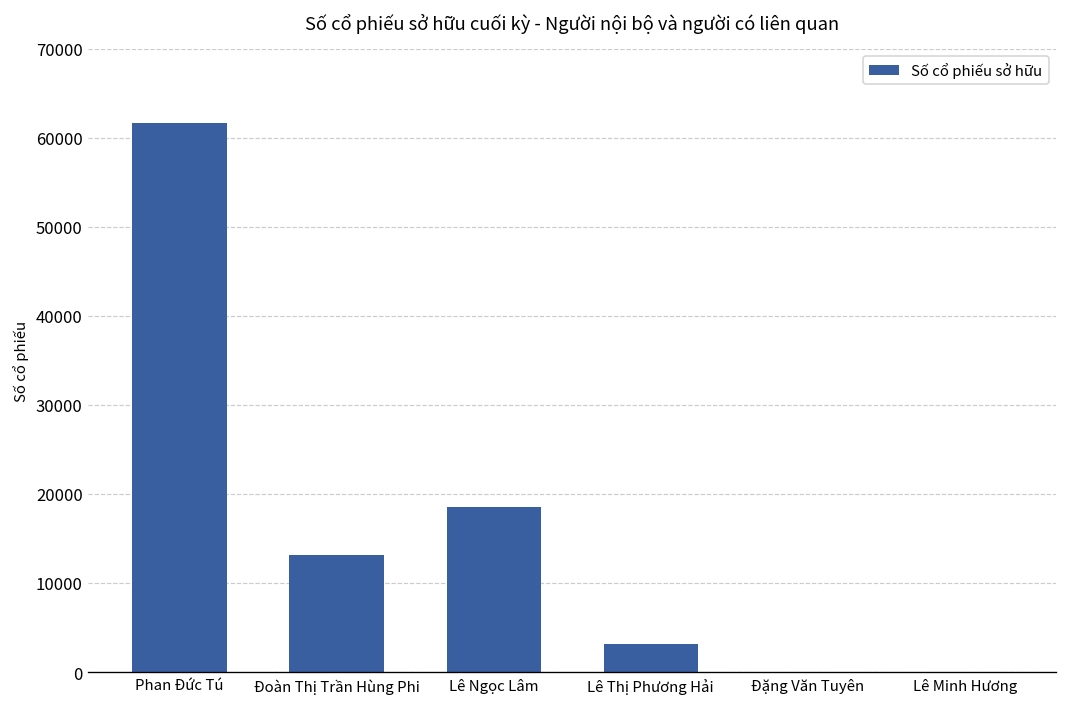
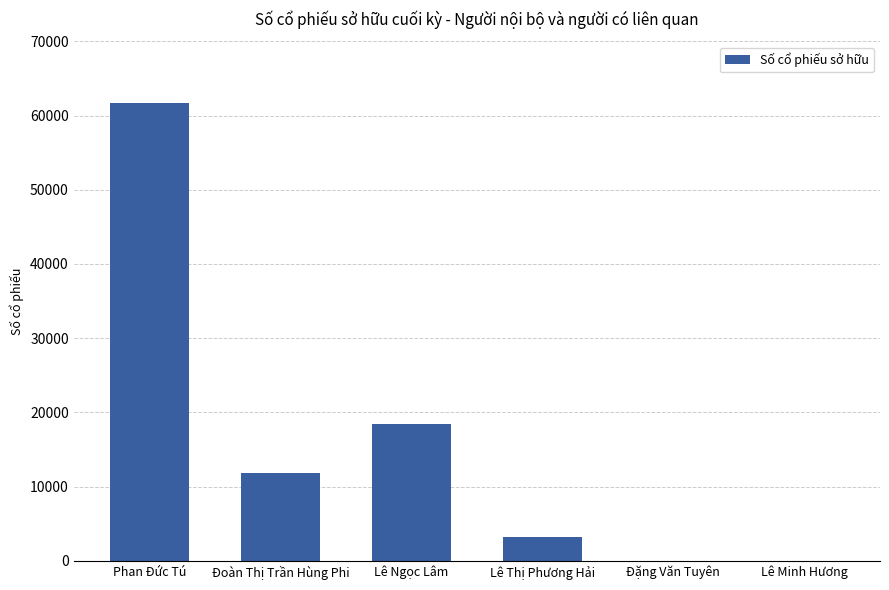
Đoàn Thị Trần Hùng Phi: 13000 -> 12000
